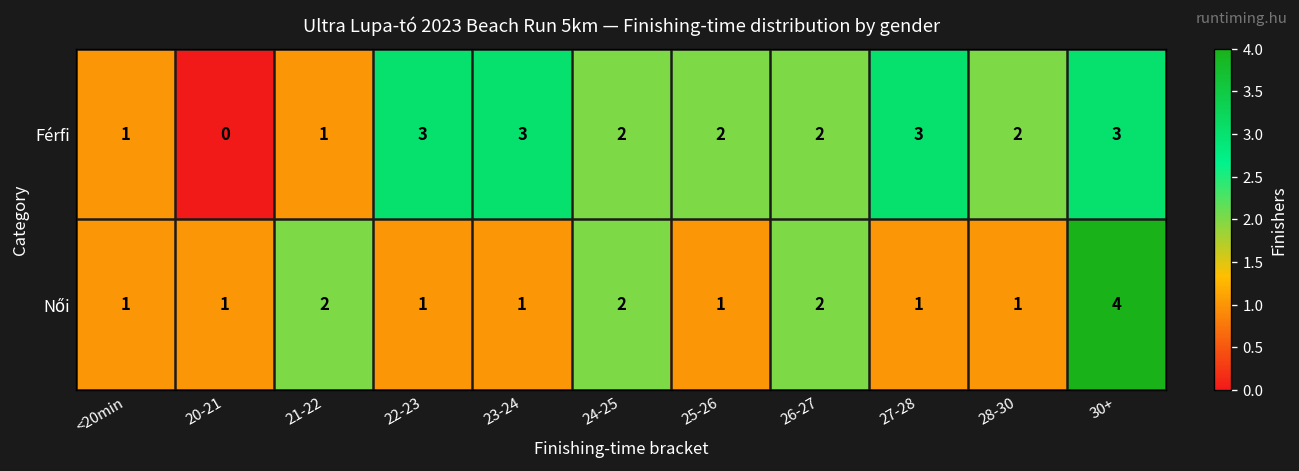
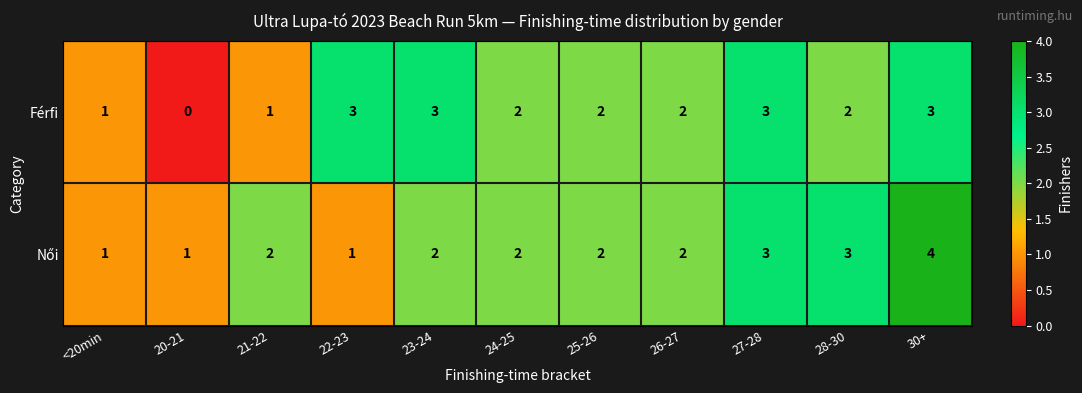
Női, 23-24: 1 -> 2
Női, 25-26: 1 -> 2
Női, 27-28: 1 -> 3
Női, 28-30: 1 -> 3
